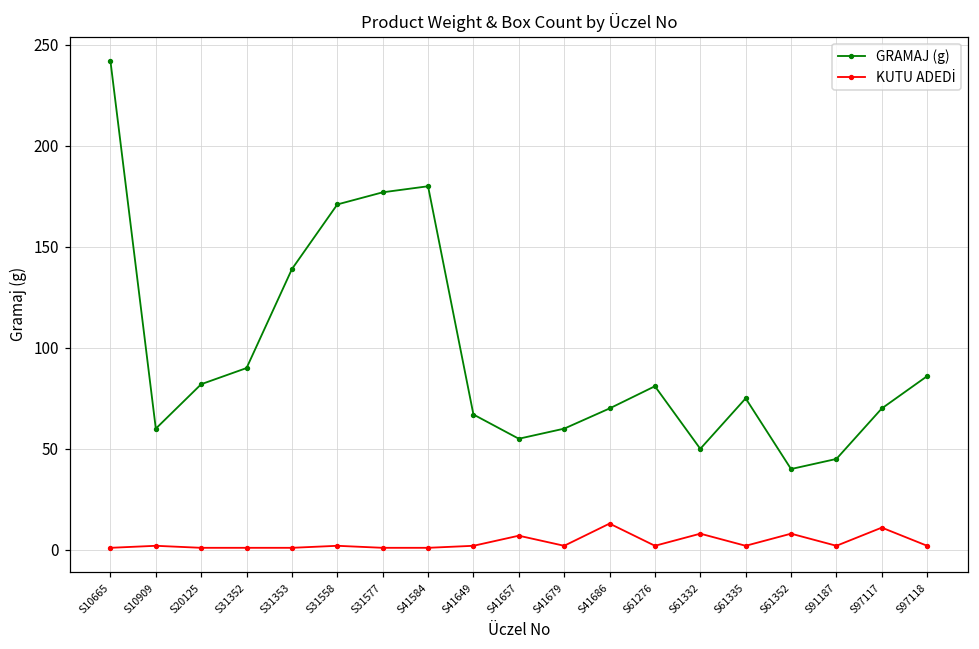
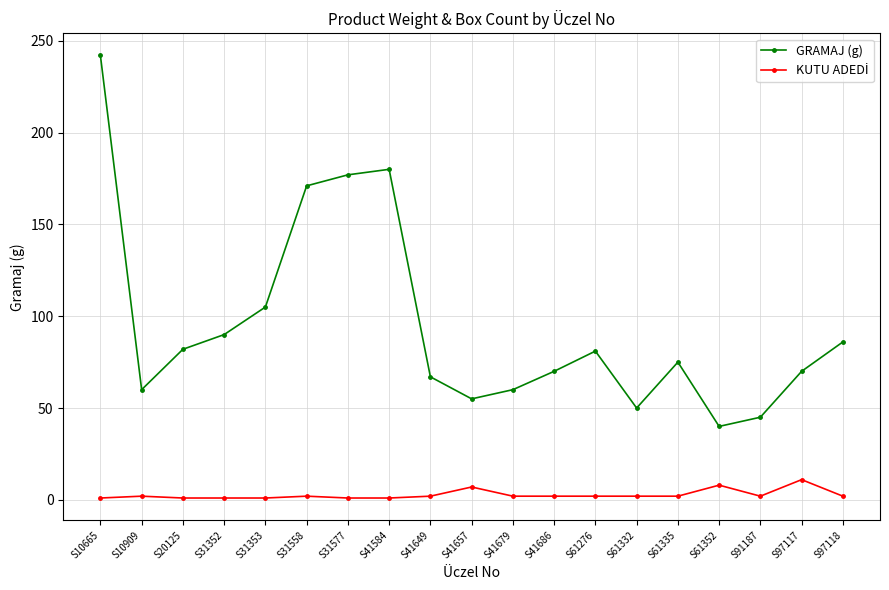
GRAMAJ (g), S31353: 139 -> 105
KUTU ADEDİ, S41686: 13 -> 2
KUTU ADEDİ, S61332: 8 -> 2
